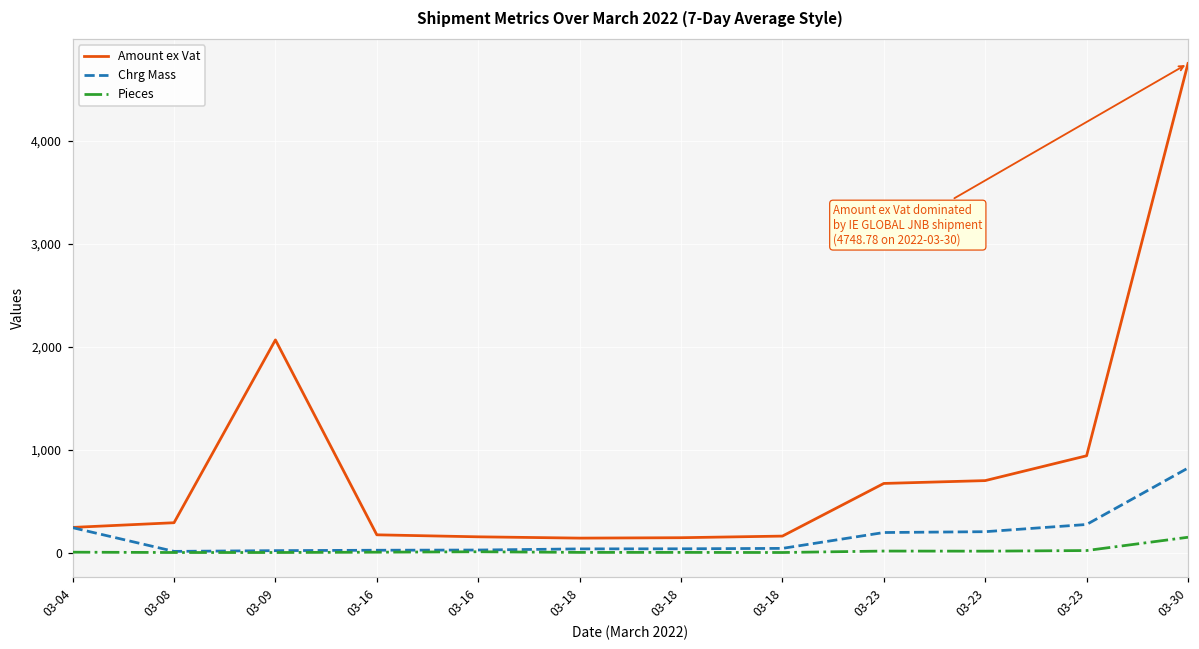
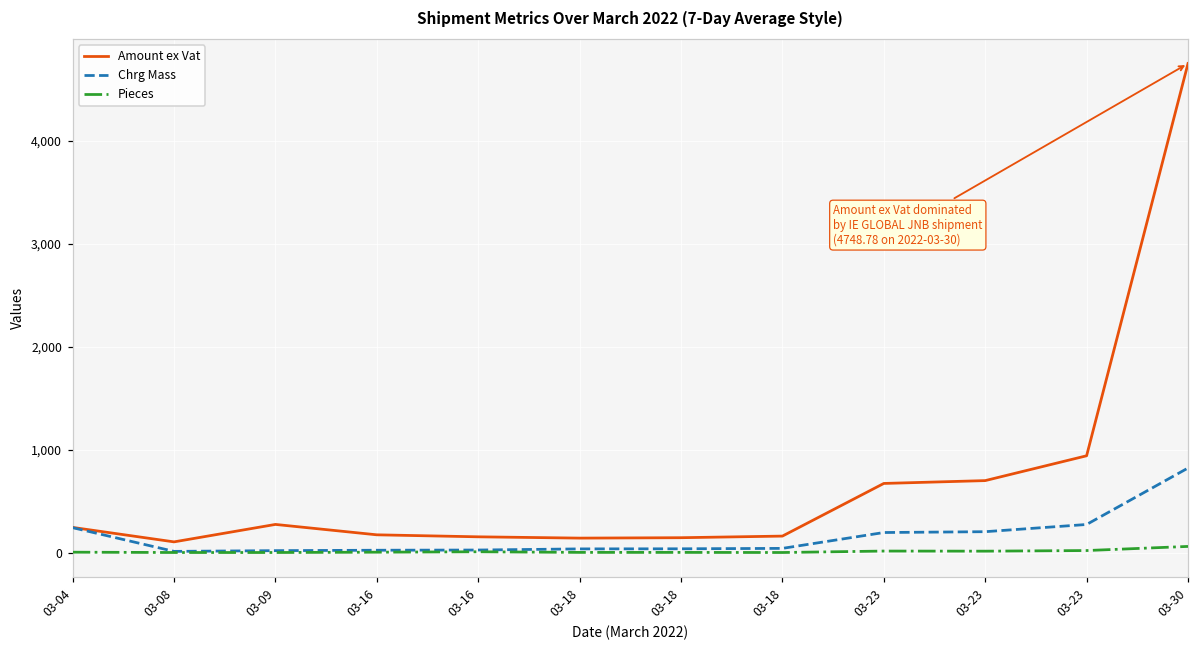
Amount ex Vat, 03-08: 300 -> 100
Amount ex Vat, 03-09: 2,100 -> 300
Pieces, 03-30: 150 -> 60
